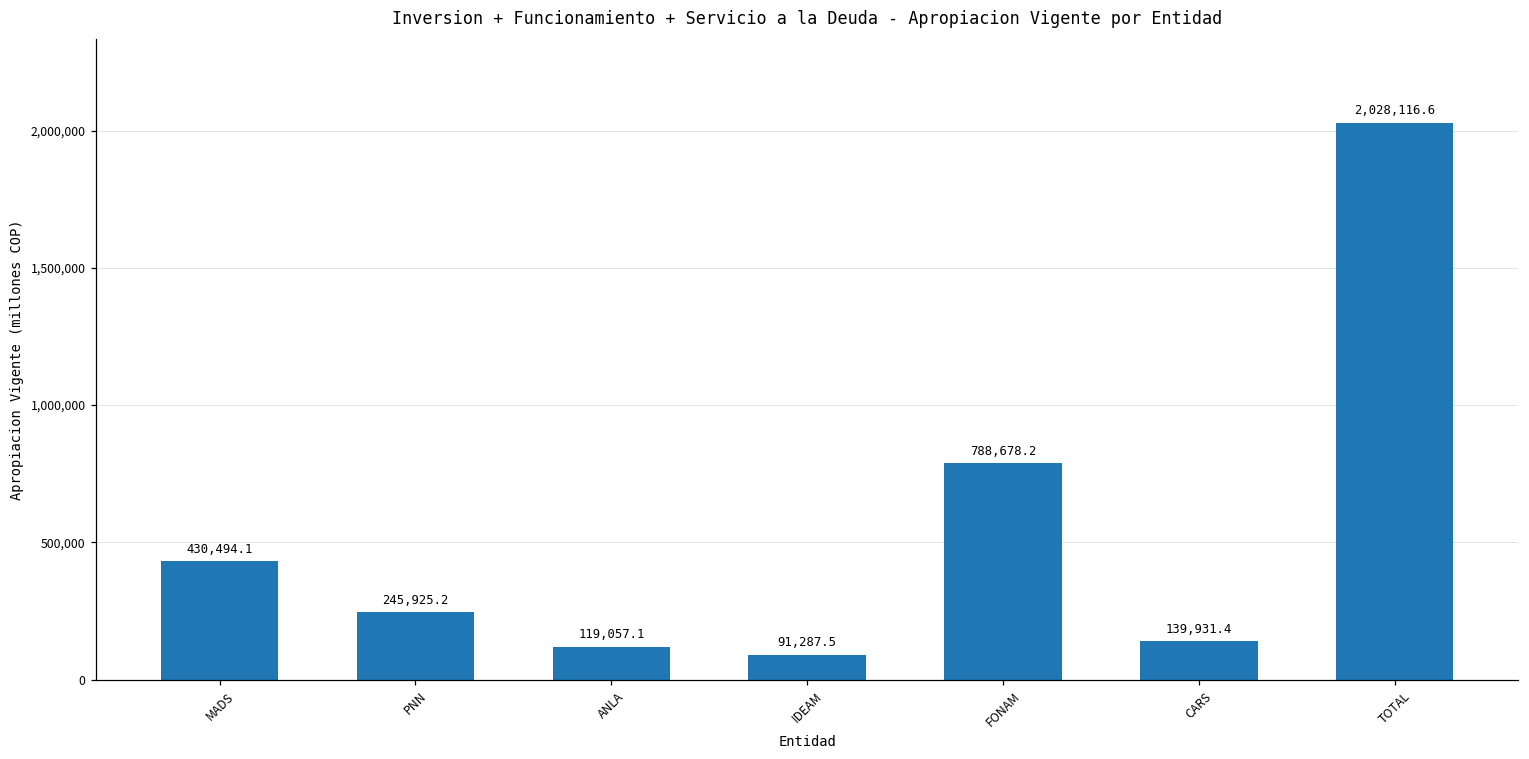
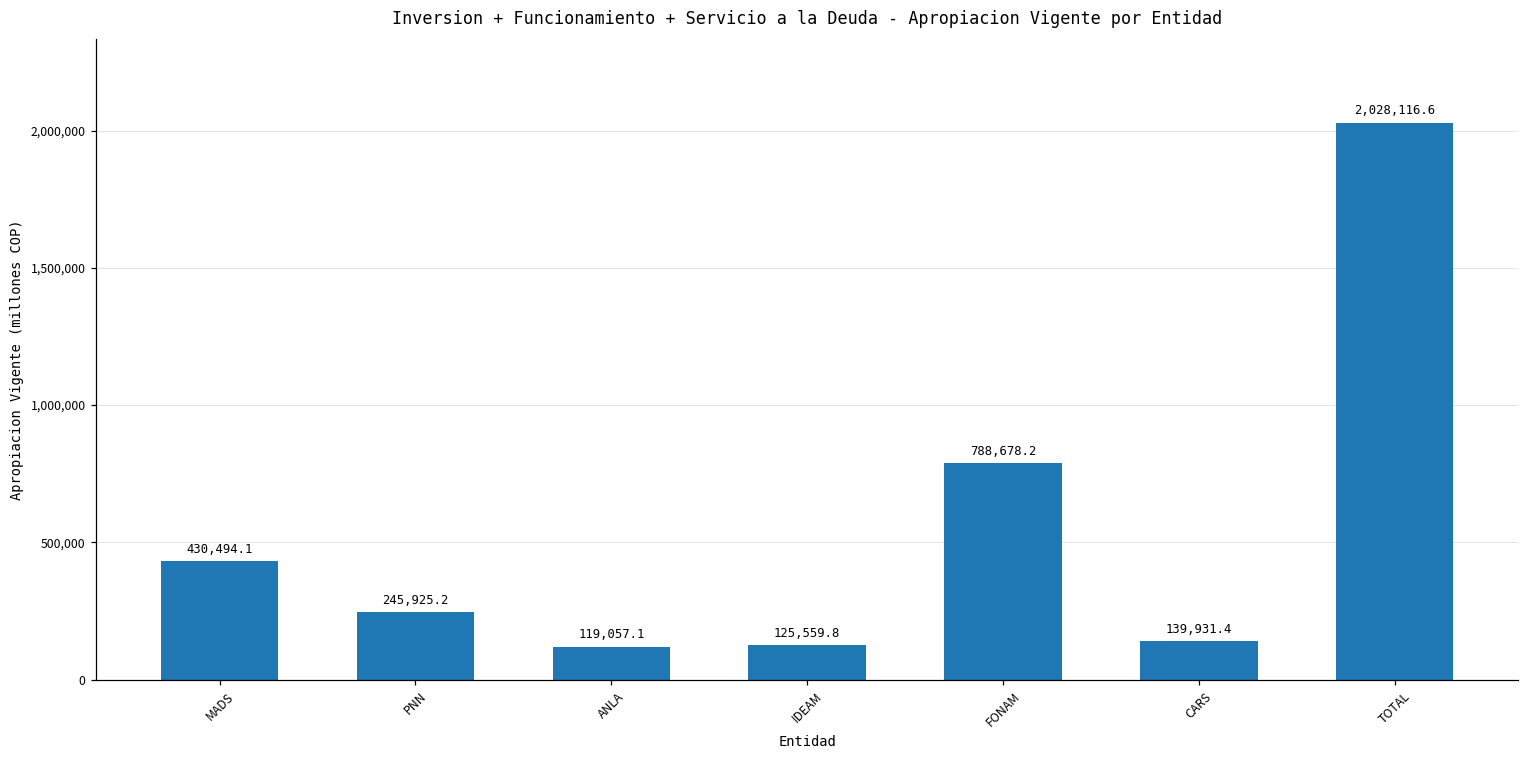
IDEAM: 91,287.5 -> 125,559.8
